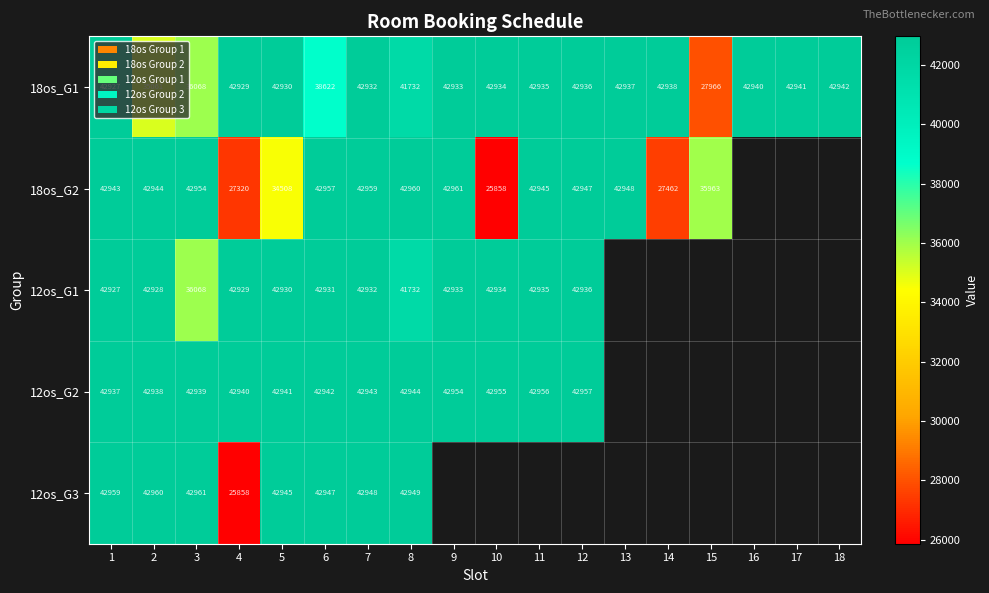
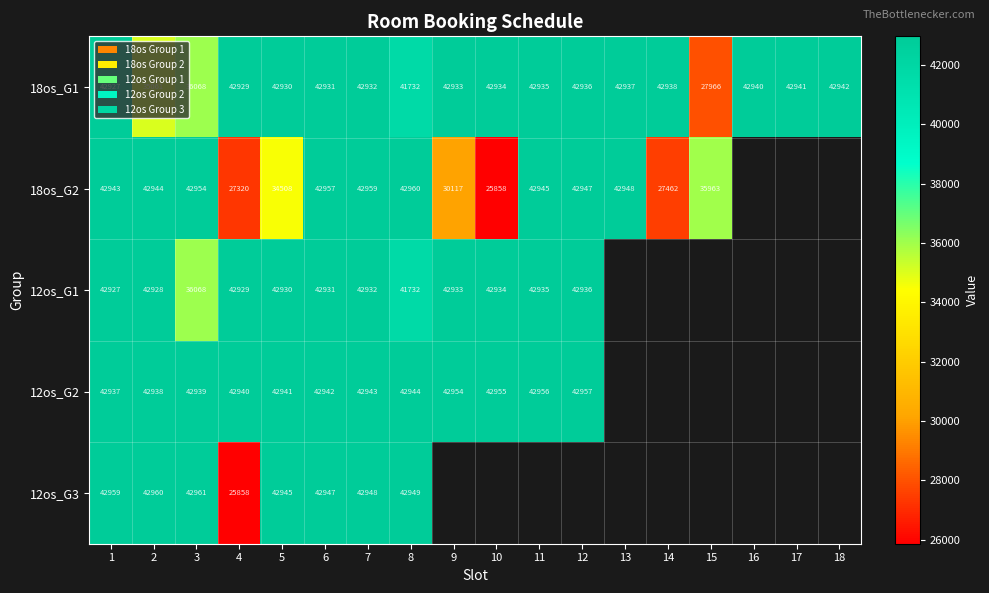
18os_G1, 6: 38622 -> 42931
18os_G2, 9: 42961 -> 30117
